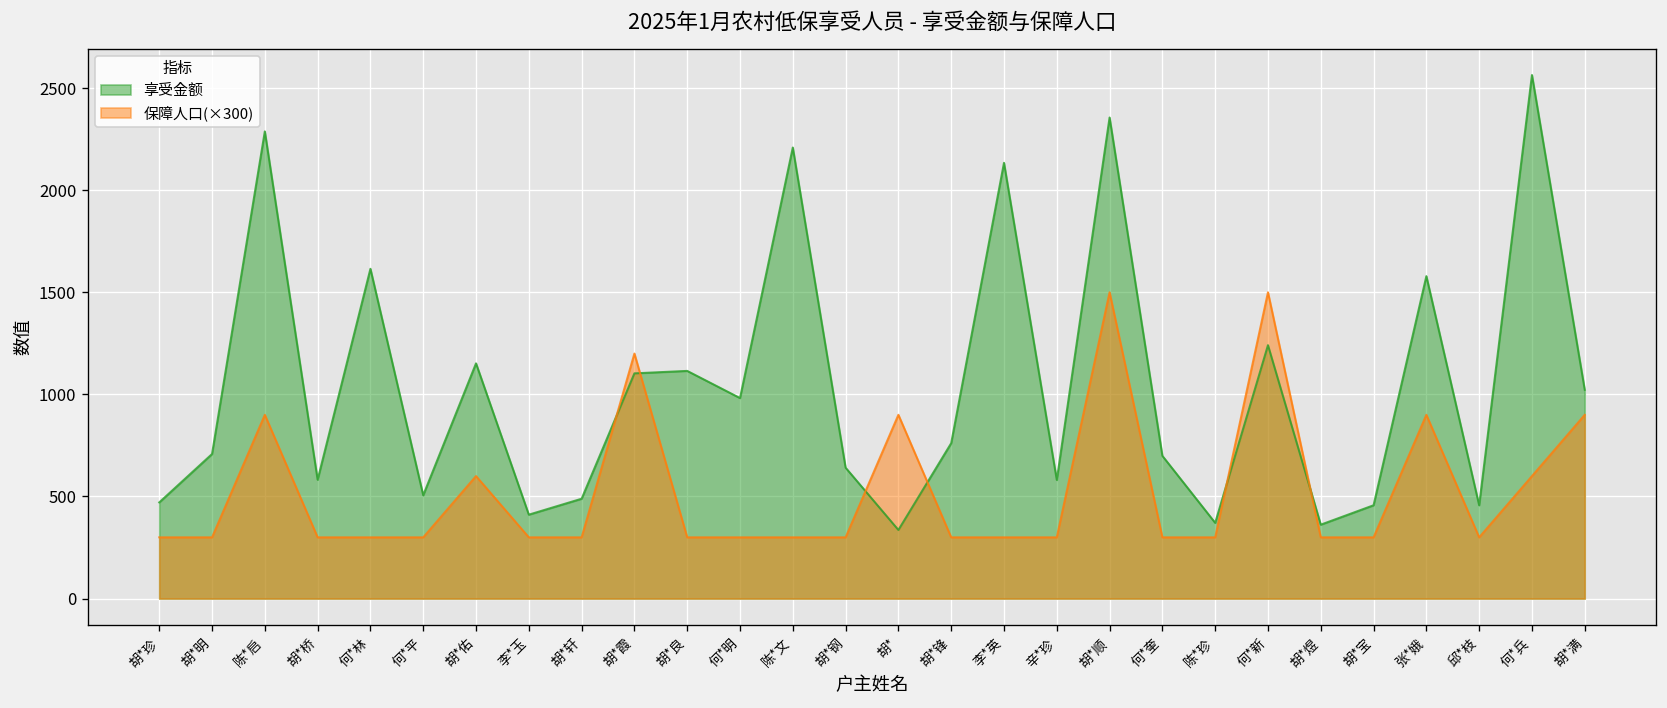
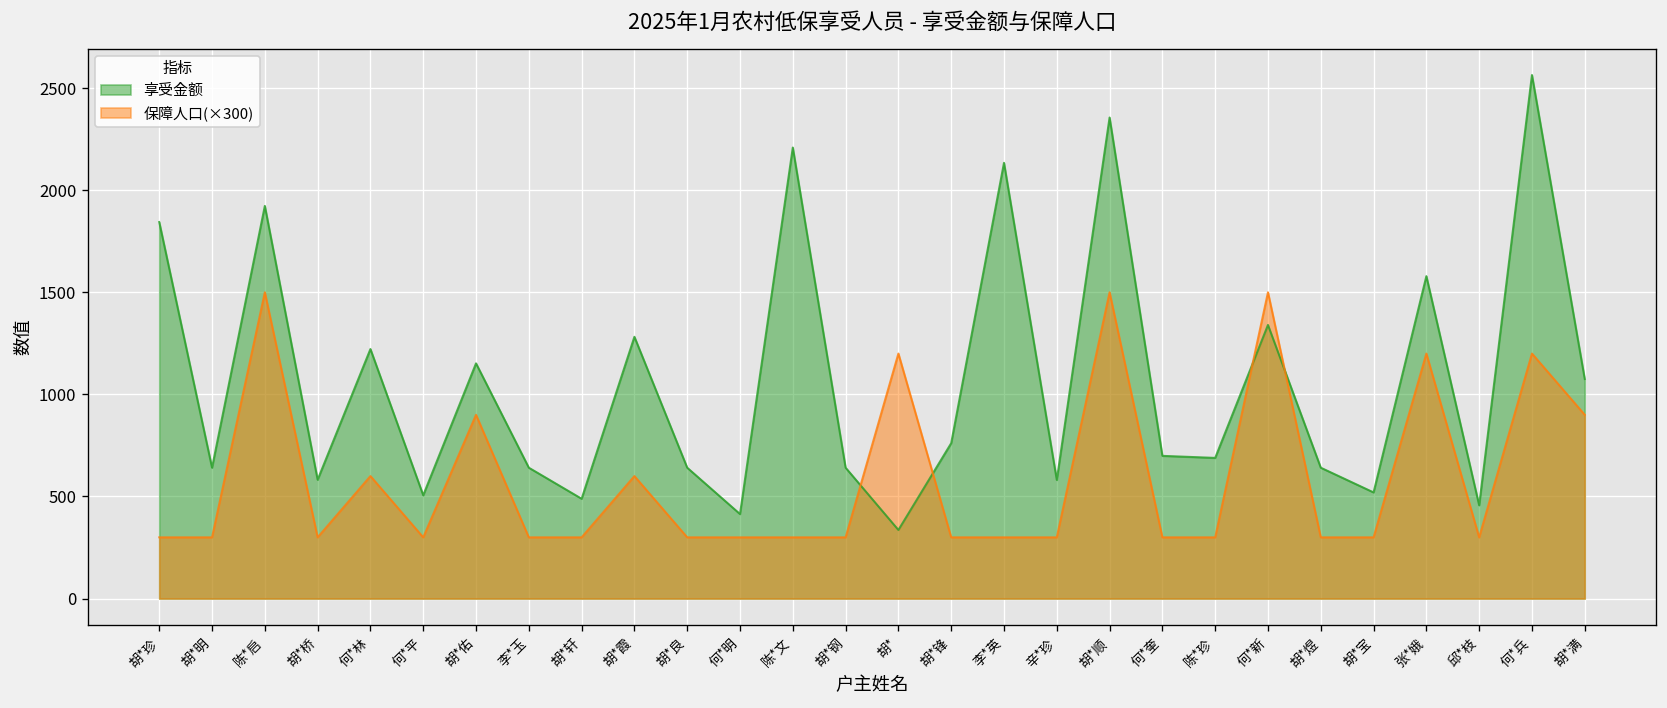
享受金额, 胡*珍: 470 -> 1840
享受金额, 胡*明: 710 -> 640
享受金额, 陈*启: 2290 -> 1920
保障人口(×300), 陈*启: 900 -> 1500
享受金额, 何*林: 1620 -> 1220
保障人口(×300), 何*林: 300 -> 600
保障人口(×300), 胡*佑: 600 -> 900
享受金额, 李*玉: 410 -> 640
享受金额, 胡*霞: 1100 -> 1280
保障人口(×300), 胡*霞: 1200 -> 600
享受金额, 胡*良: 1120 -> 640
享受金额, 何*明: 980 -> 410
保障人口(×300), 胡*: 900 -> 1200
享受金额, 陈*珍: 370 -> 690
享受金额, 何*新: 1240 -> 1340
享受金额, 胡*煜: 360 -> 640
享受金额, 胡*宝: 460 -> 520
保障人口(×300), 张*娥: 900 -> 1200
保障人口(×300), 何*兵: 600 -> 1200
享受金额, 胡*满: 1020 -> 1080
